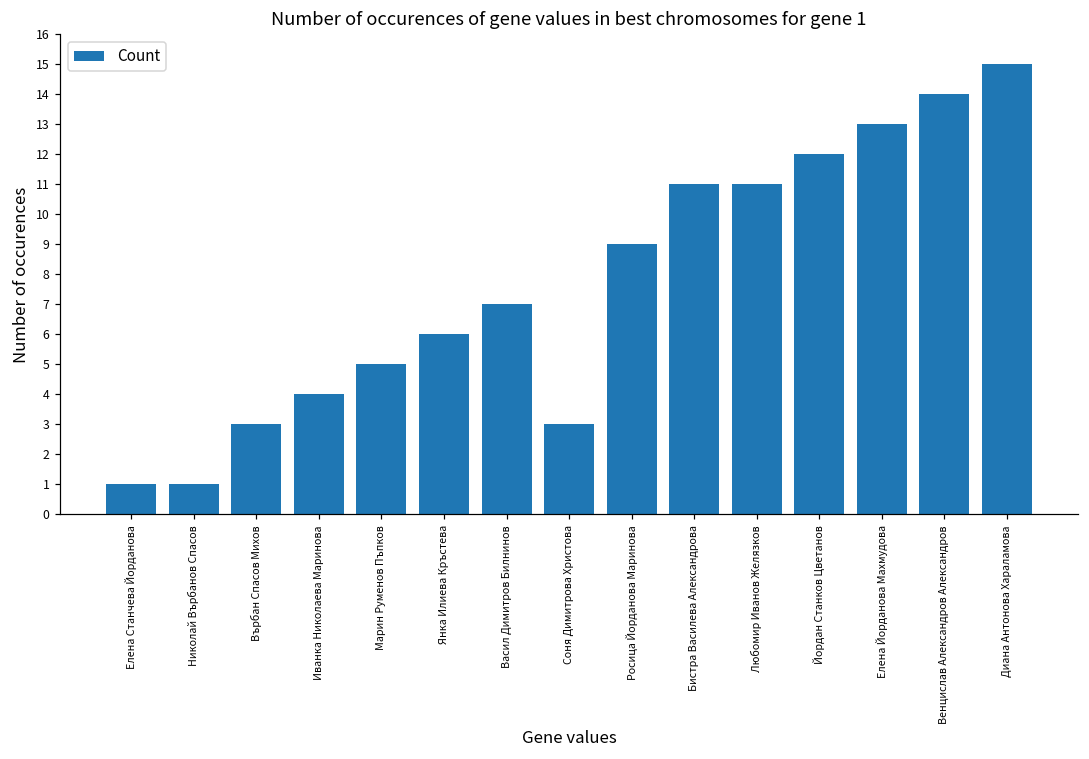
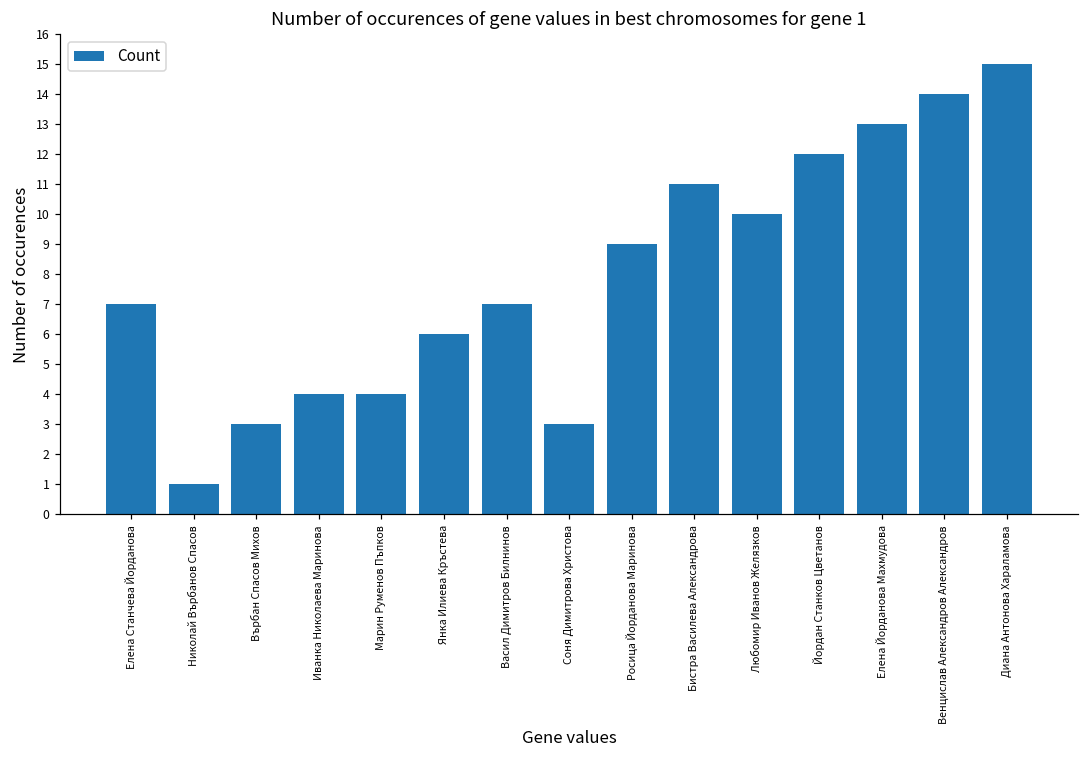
Елена Станчева Йорданова: 1 -> 7
Марин Руменов Пъпков: 5 -> 4
Любомир Иванов Желязков: 11 -> 10
